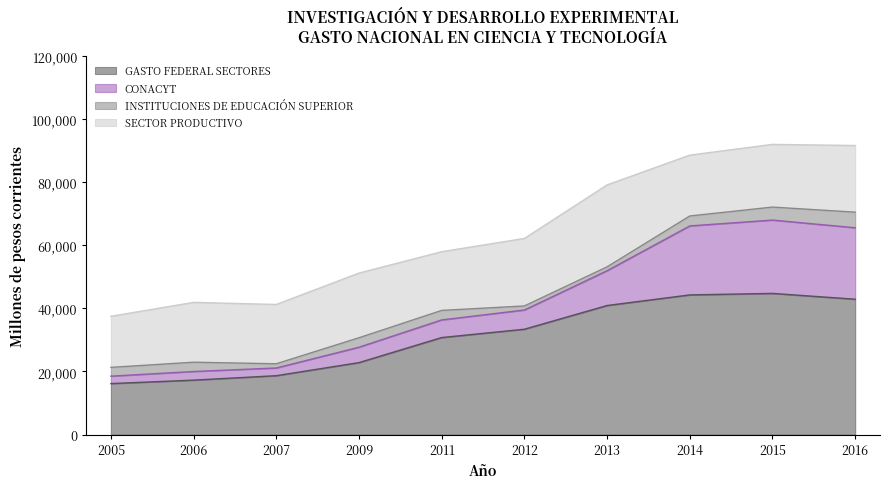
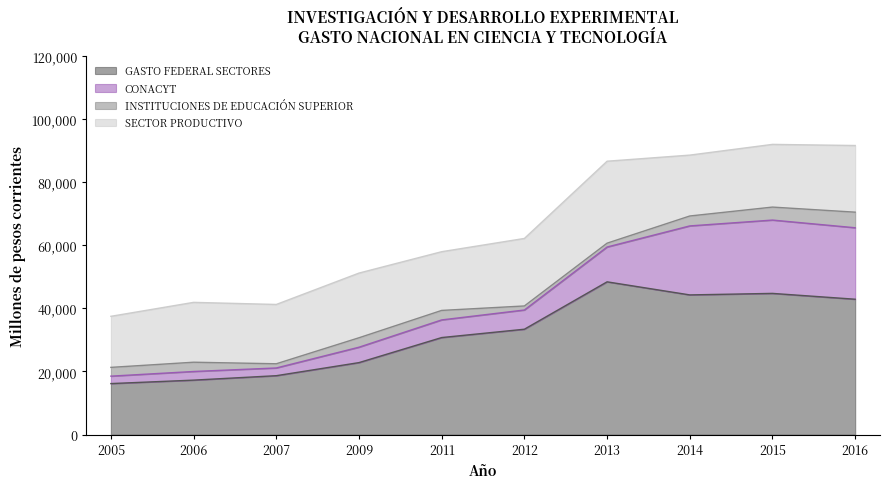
GASTO FEDERAL SECTORES, 2013: 41,000 -> 48,000
